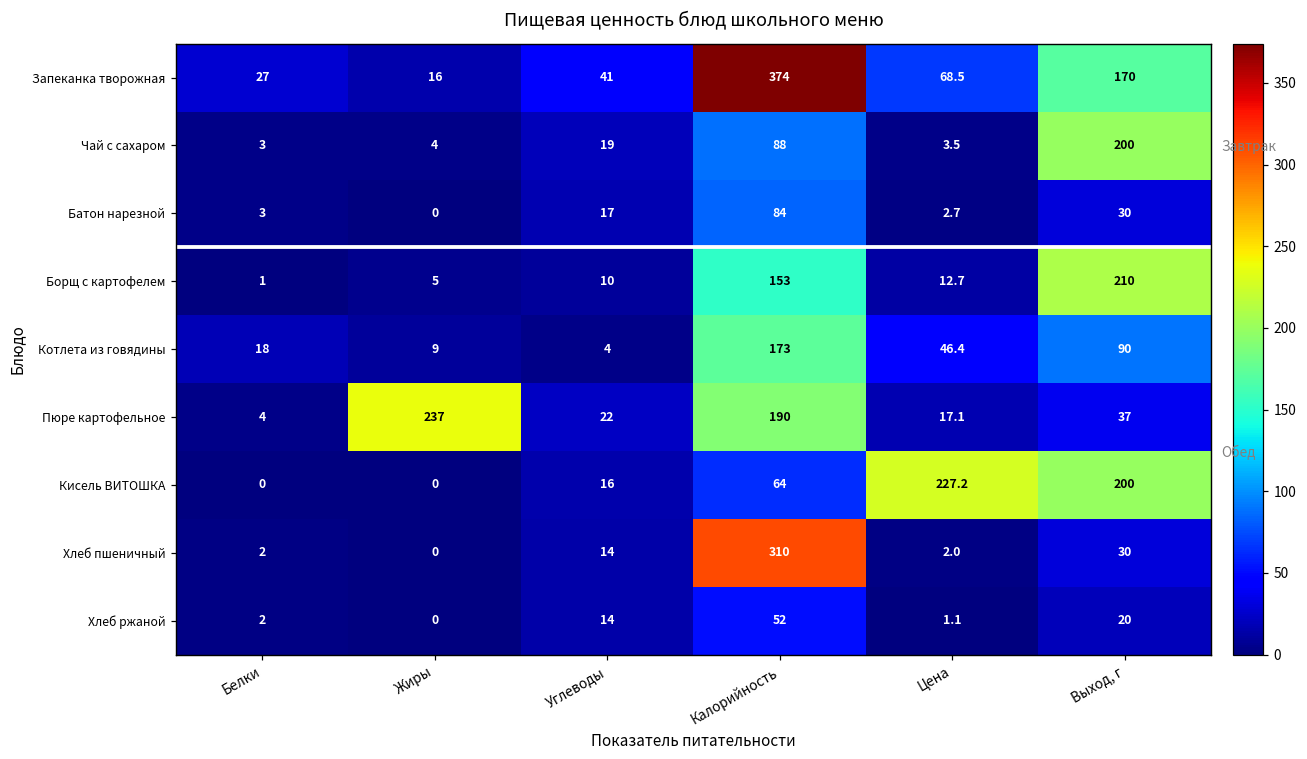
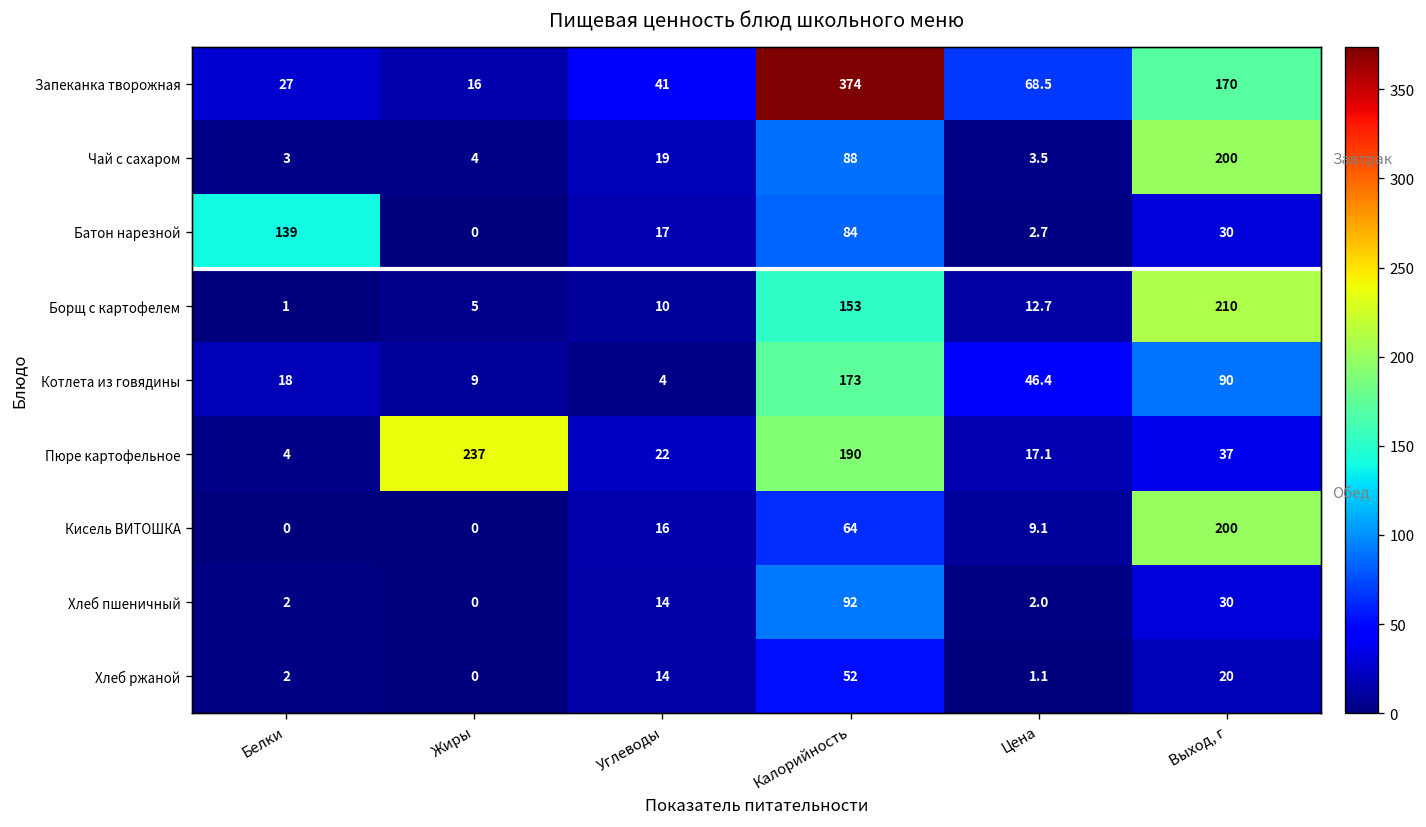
Батон нарезной, Белки: 3 -> 139
Кисель ВИТОШКА, Цена: 227.2 -> 9.1
Хлеб пшеничный, Калорийность: 310 -> 92
